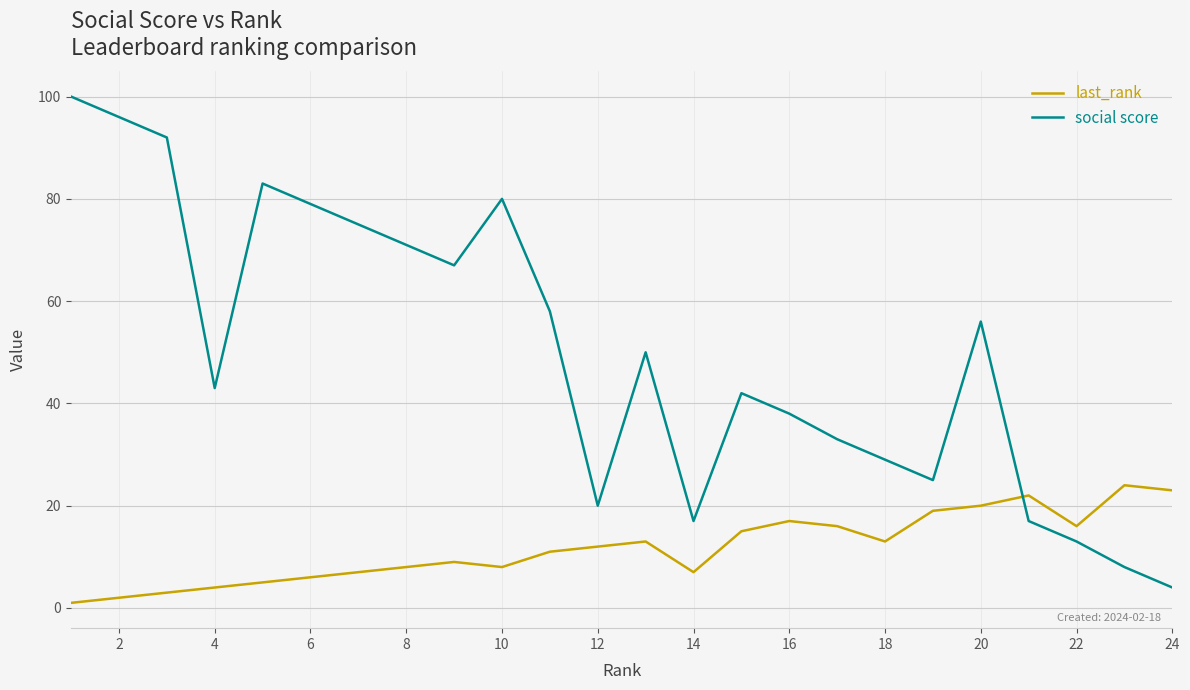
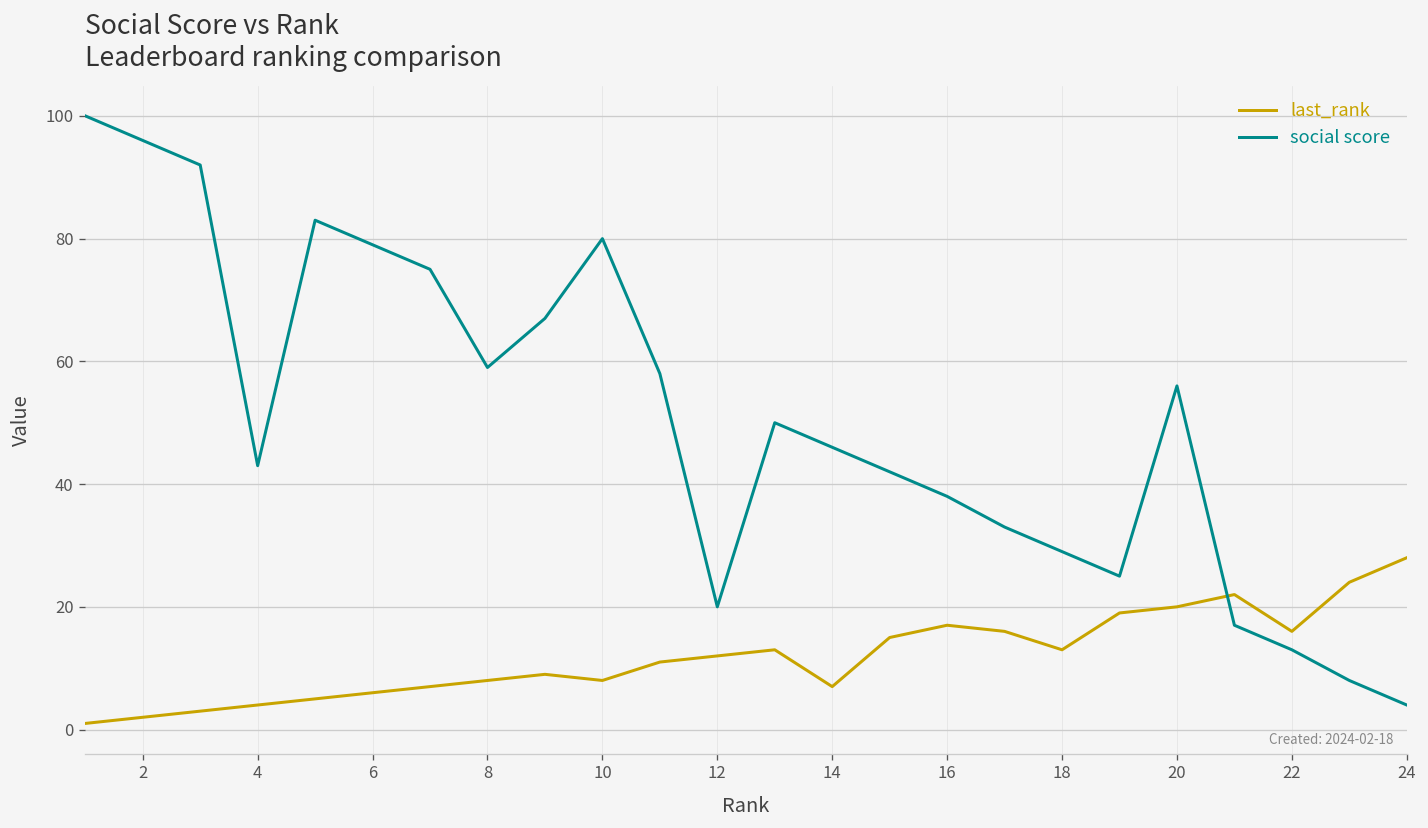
social score, 8: 71 -> 59
social score, 14: 17 -> 46
last_rank, 24: 23 -> 28
